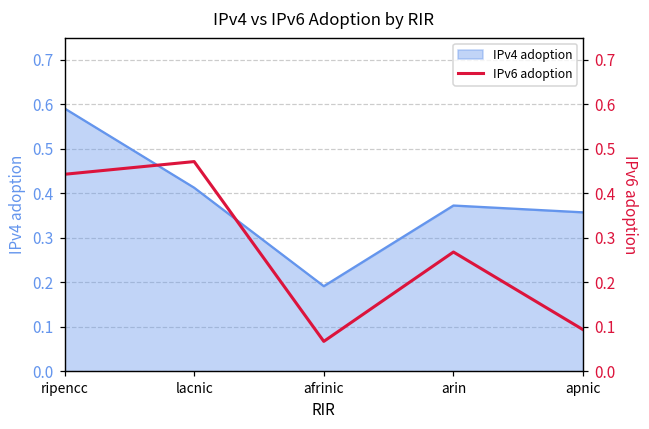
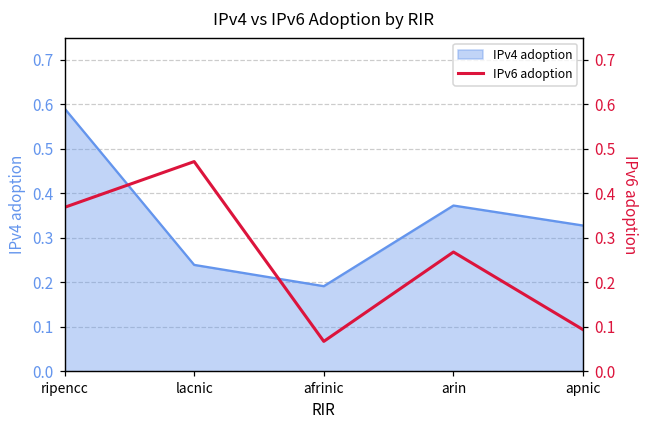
IPv4 adoption, lacnic: 0.41 -> 0.24
IPv4 adoption, apnic: 0.36 -> 0.33
IPv6 adoption, ripencc: 0.44 -> 0.37
